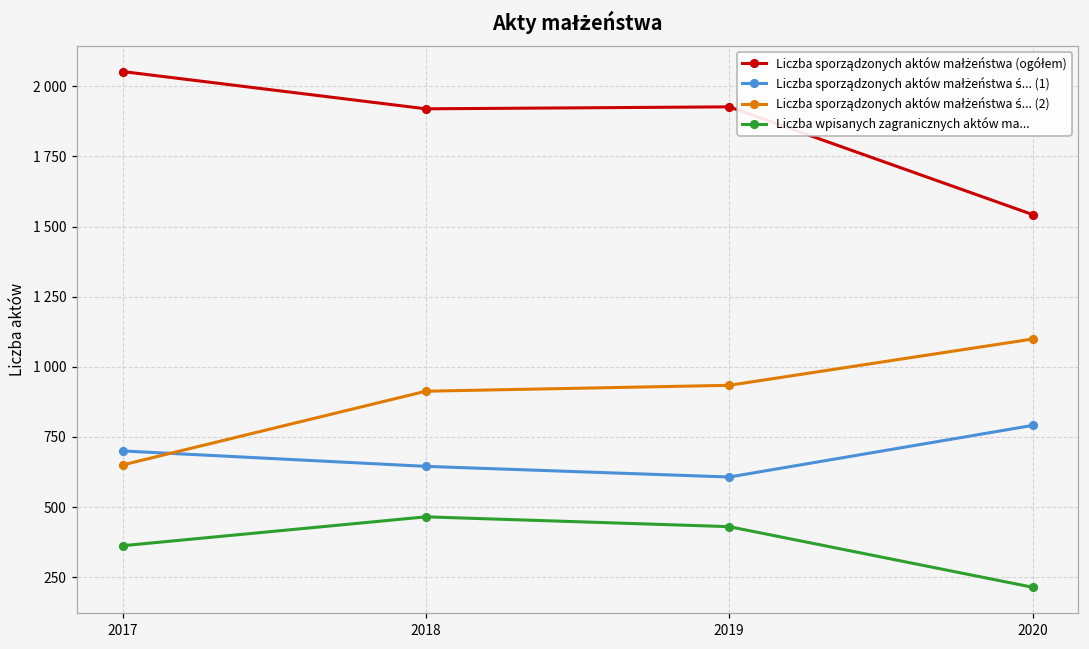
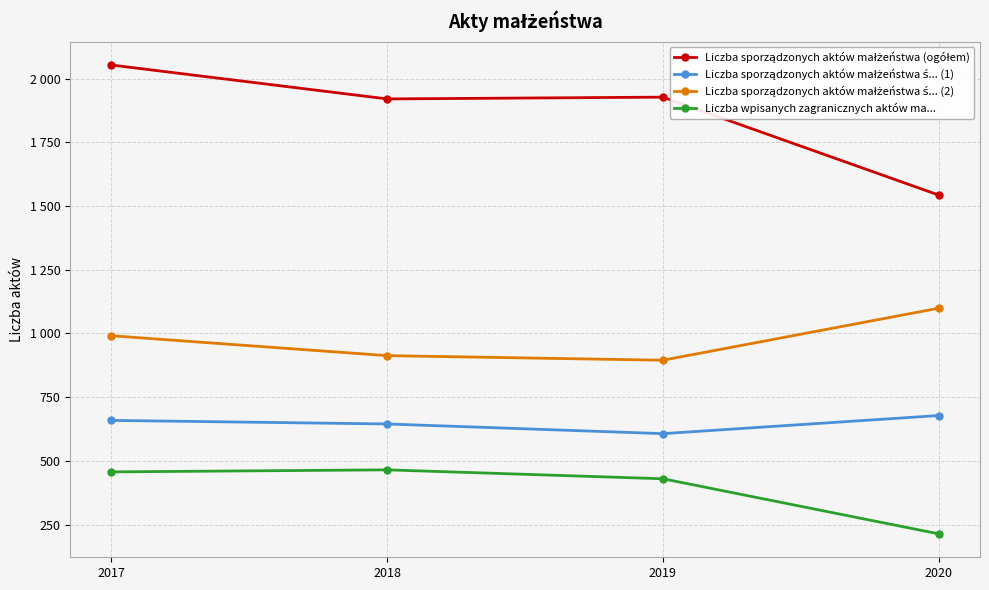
Liczba sporządzonych aktów małżeństwa ś... (1), 2017: 700 -> 660
Liczba sporządzonych aktów małżeństwa ś... (2), 2017: 650 -> 990
Liczba wpisanych zagranicznych aktów ma..., 2017: 360 -> 460
Liczba sporządzonych aktów małżeństwa ś... (2), 2019: 930 -> 900
Liczba sporządzonych aktów małżeństwa ś... (1), 2020: 790 -> 680
